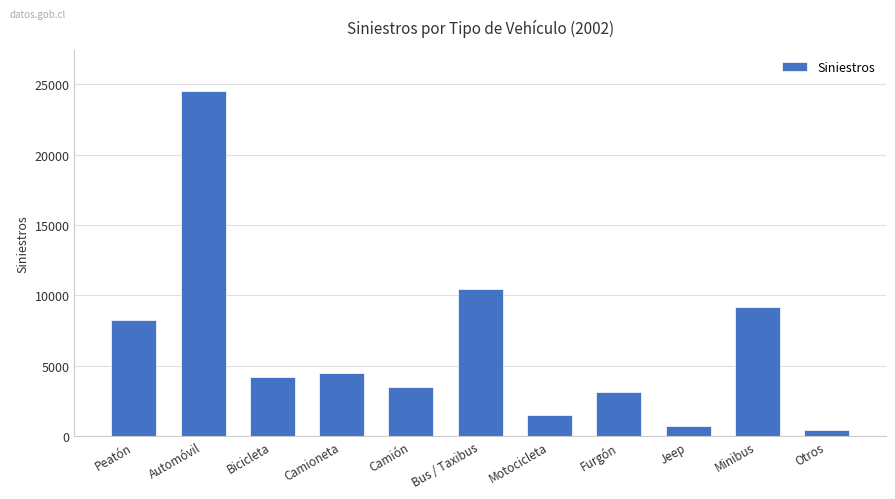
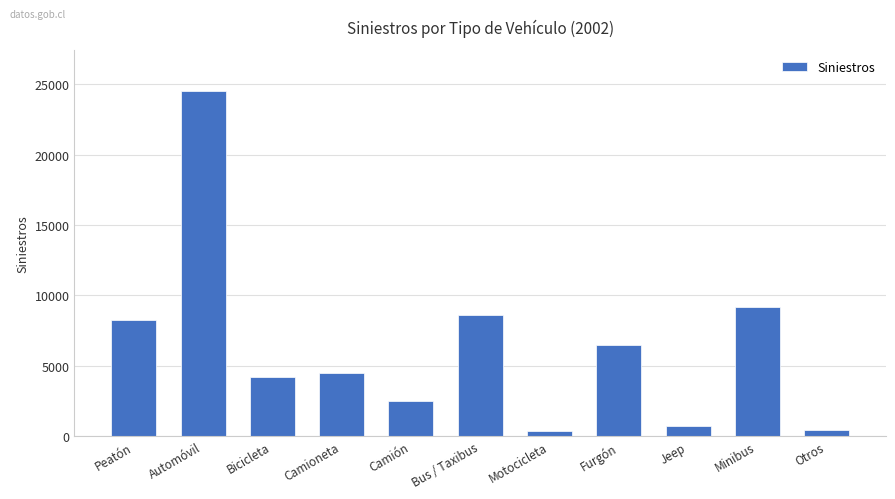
Camión: 3500 -> 2500
Bus / Taxibus: 10400 -> 8600
Motocicleta: 1500 -> 400
Furgón: 3100 -> 6500
